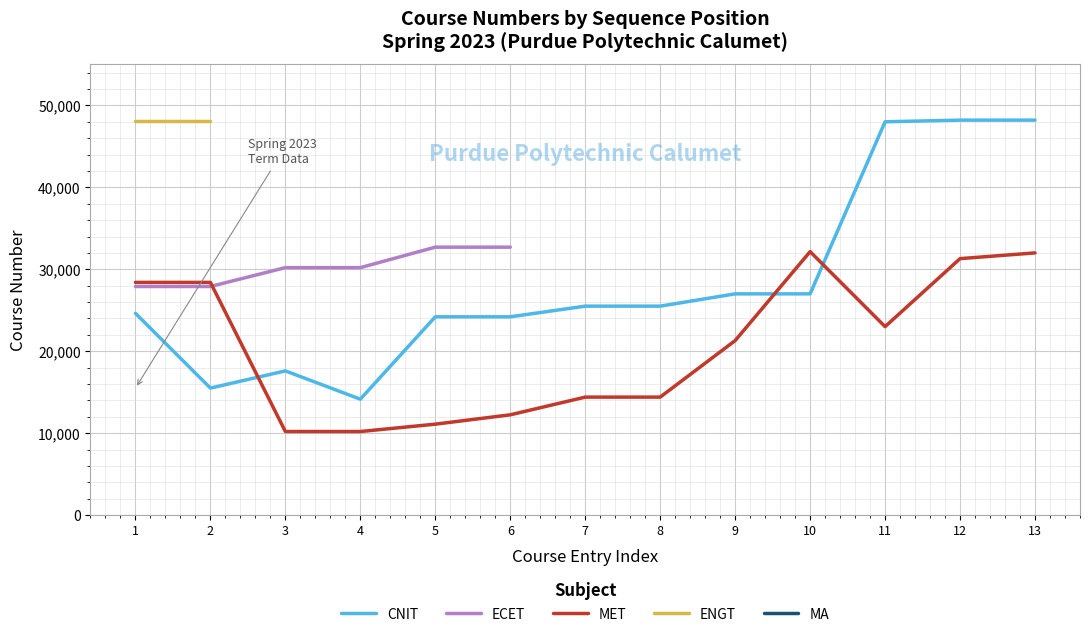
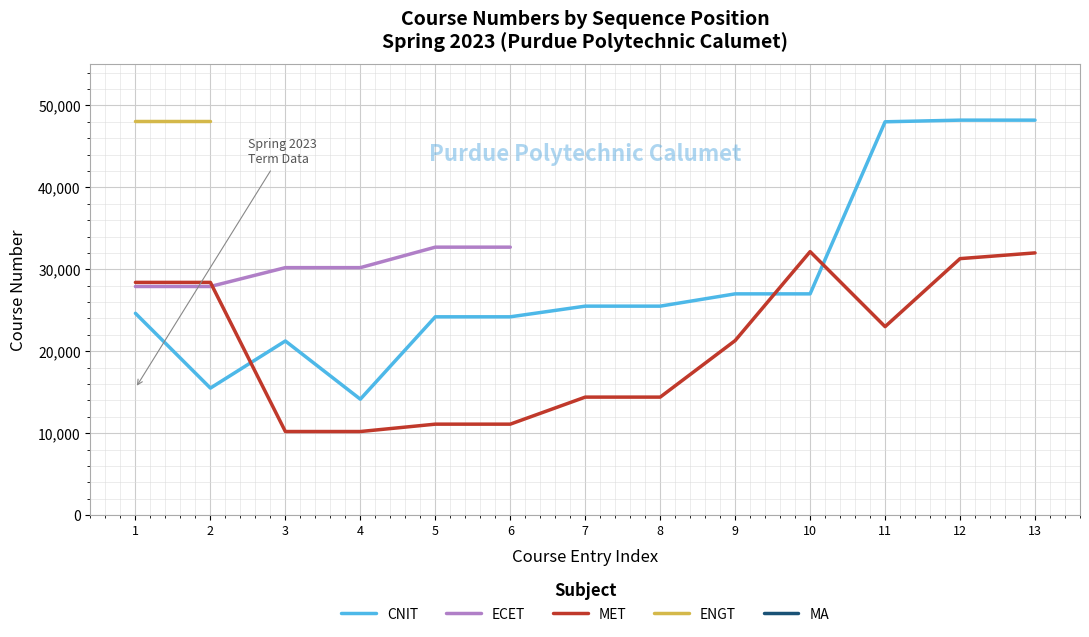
CNIT, 3: 18,000 -> 21,000
MET, 6: 12,000 -> 11,000
